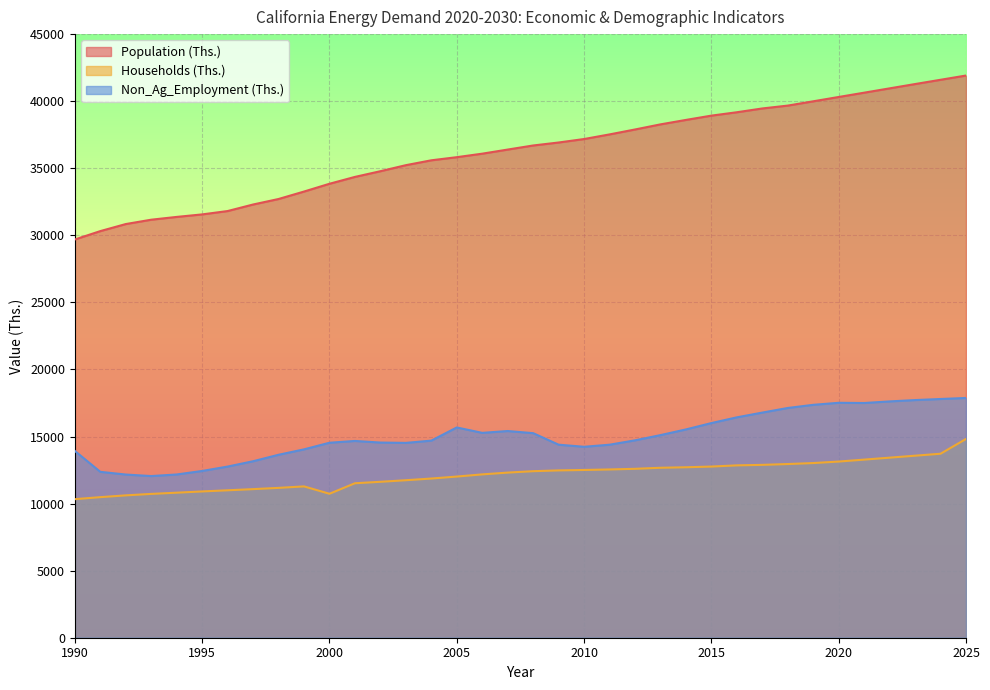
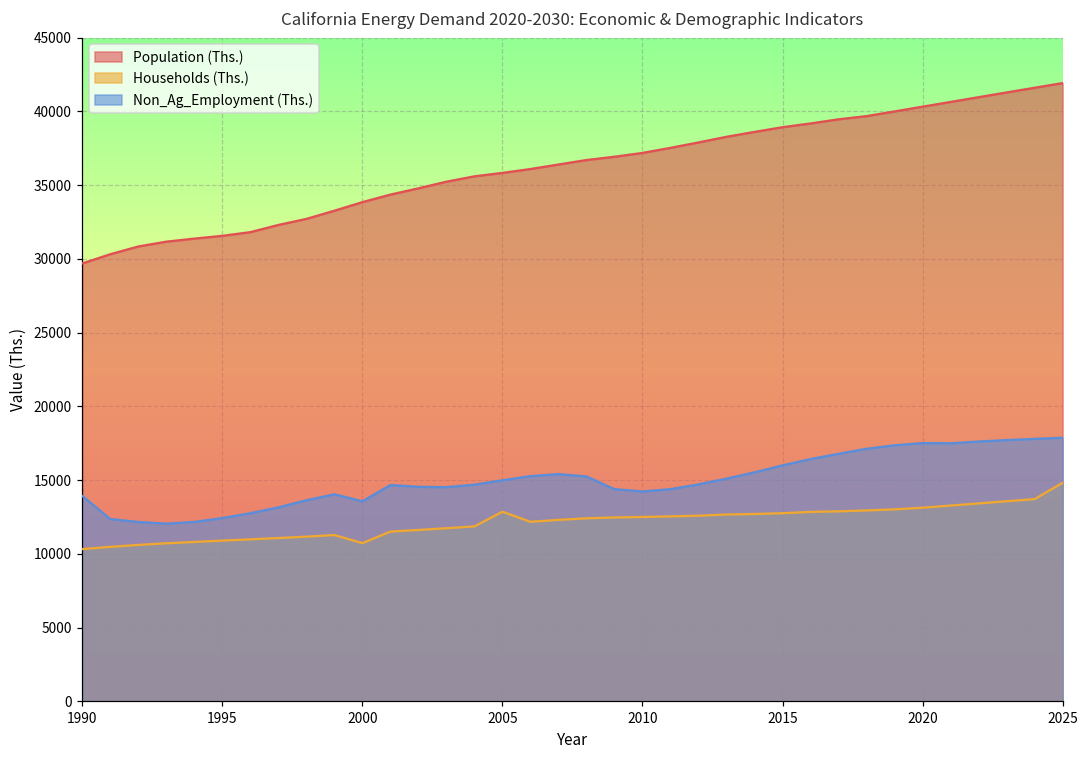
Non_Ag_Employment (Ths.), 2000: 14500 -> 13600
Households (Ths.), 2005: 12000 -> 12900
Non_Ag_Employment (Ths.), 2005: 15700 -> 15000
